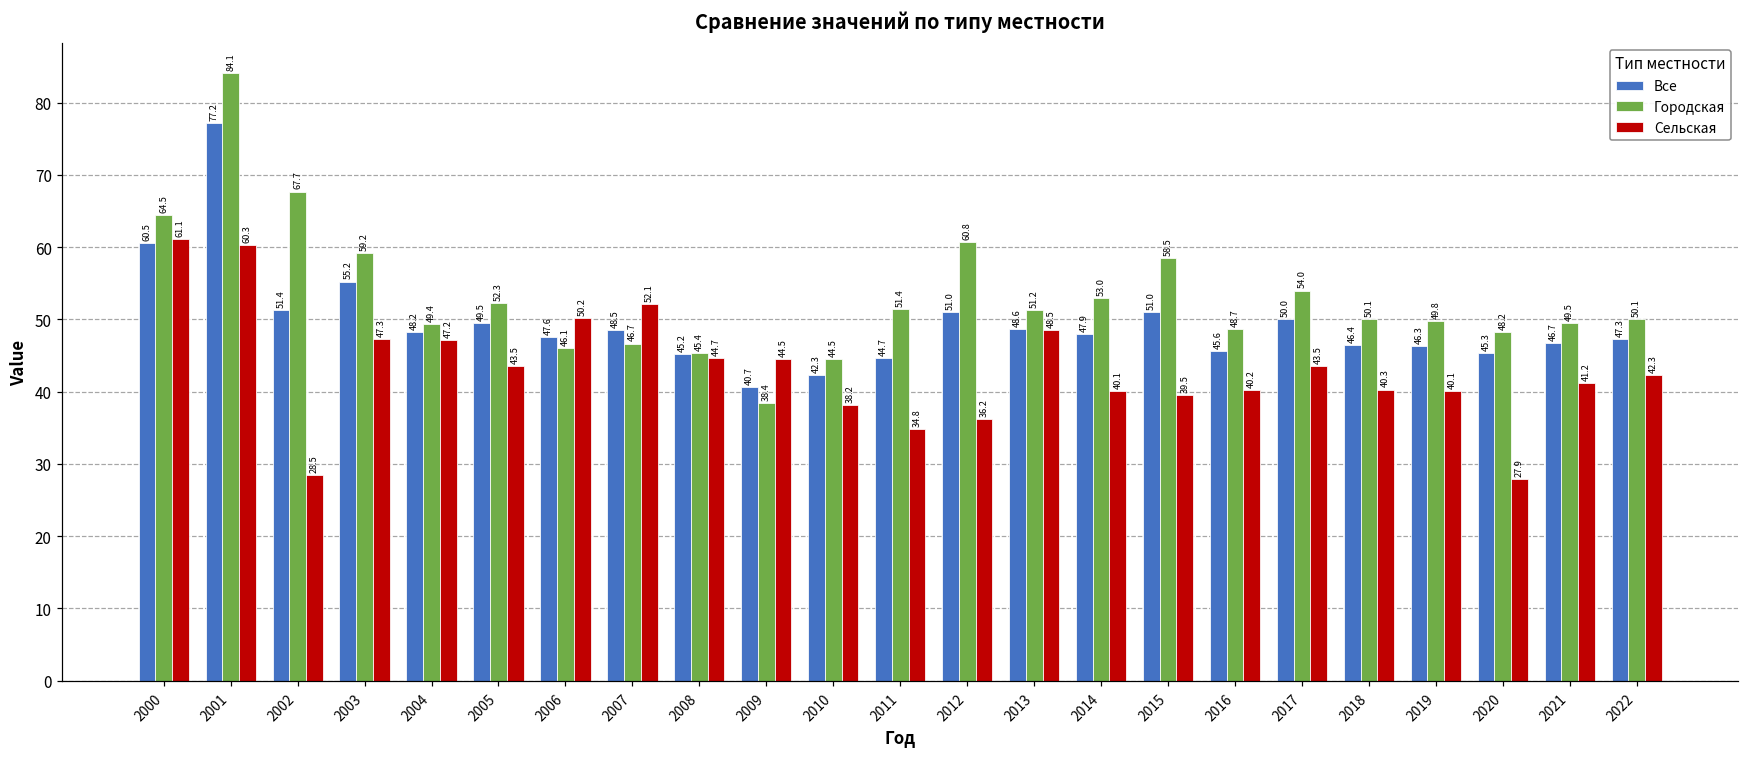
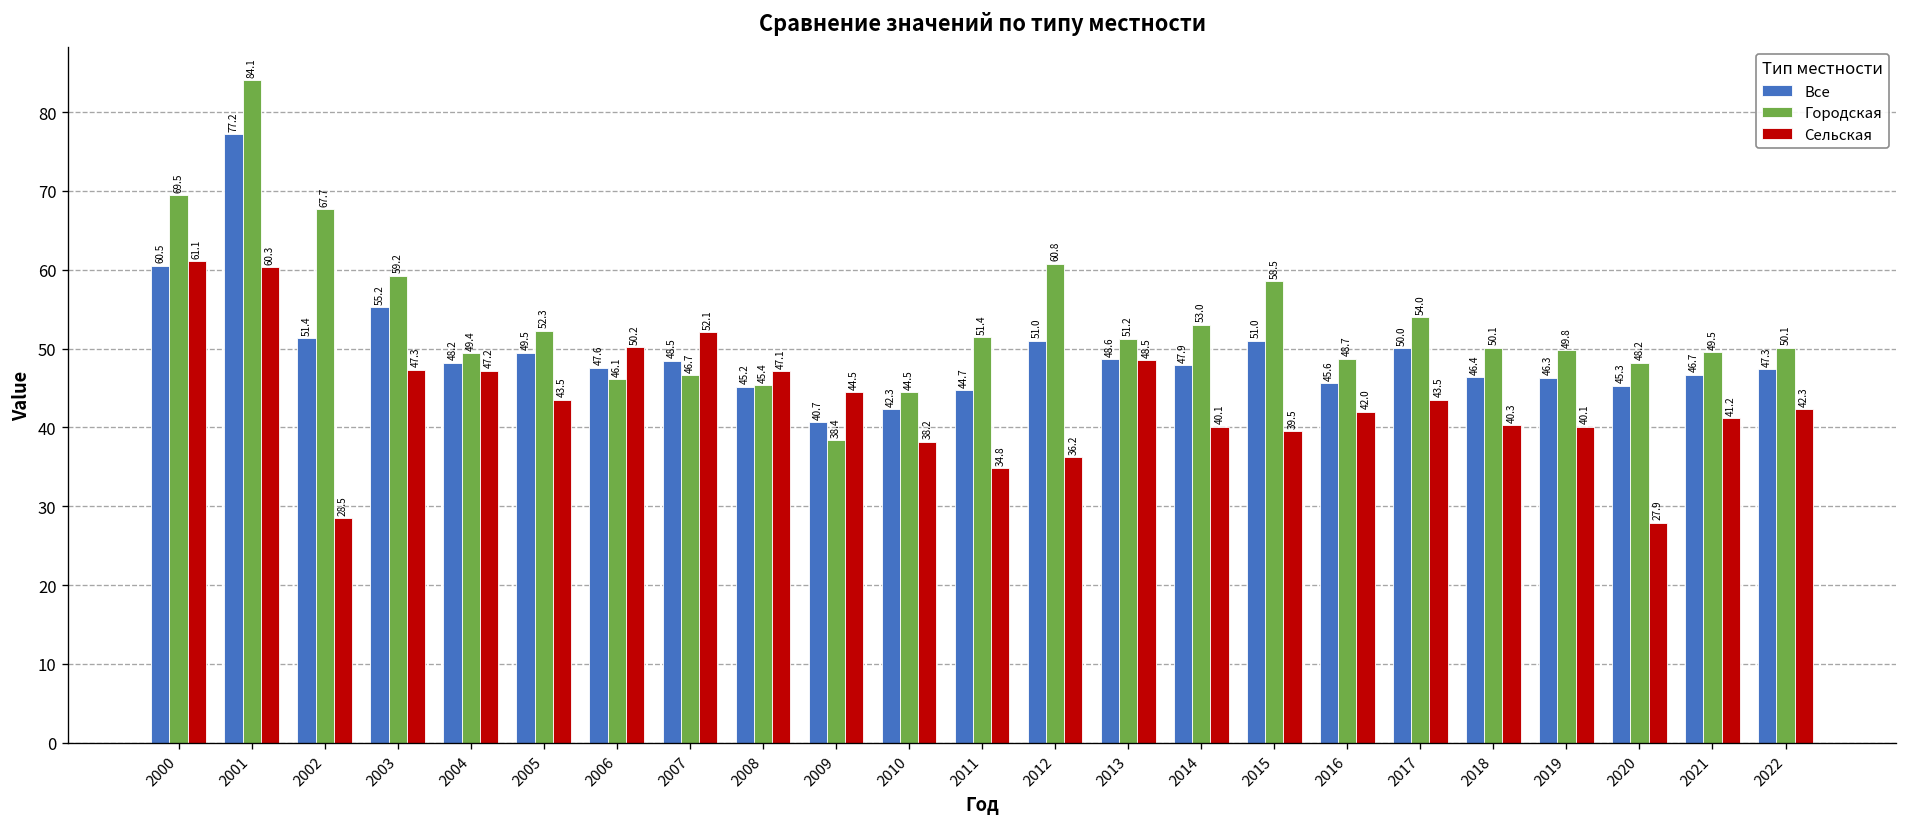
Городская, 2000: 64.5 -> 69.5
Сельская, 2008: 44.7 -> 47.1
Сельская, 2016: 40.2 -> 42.0
